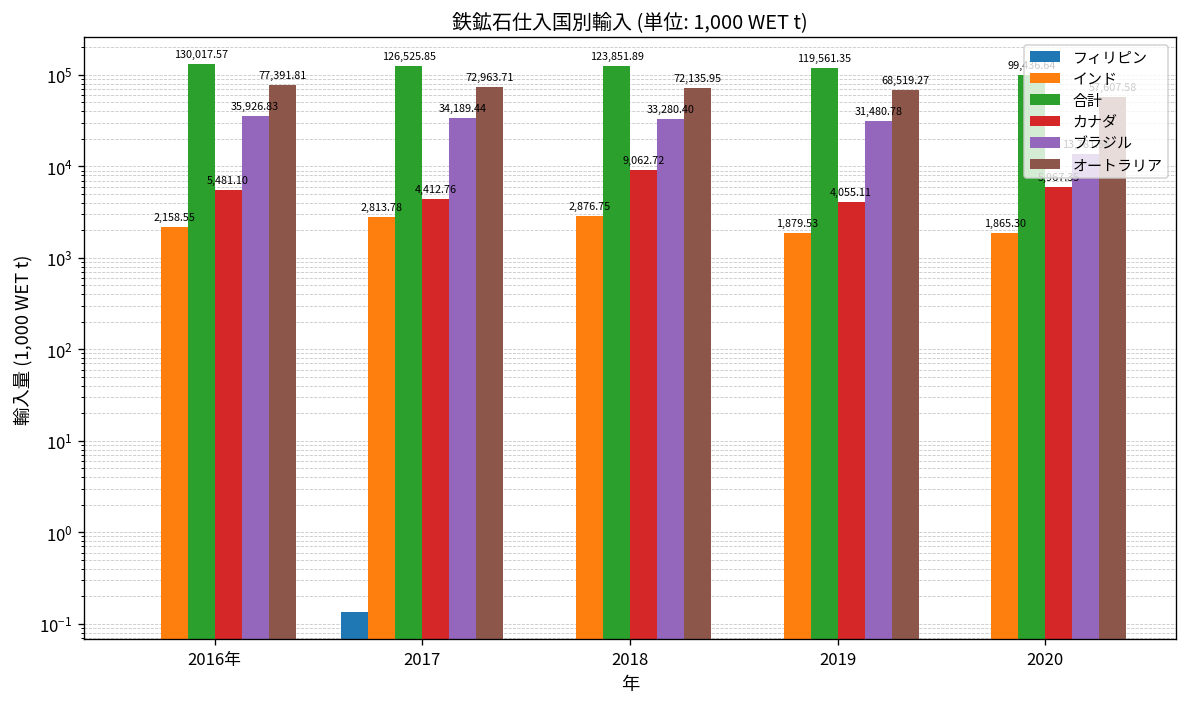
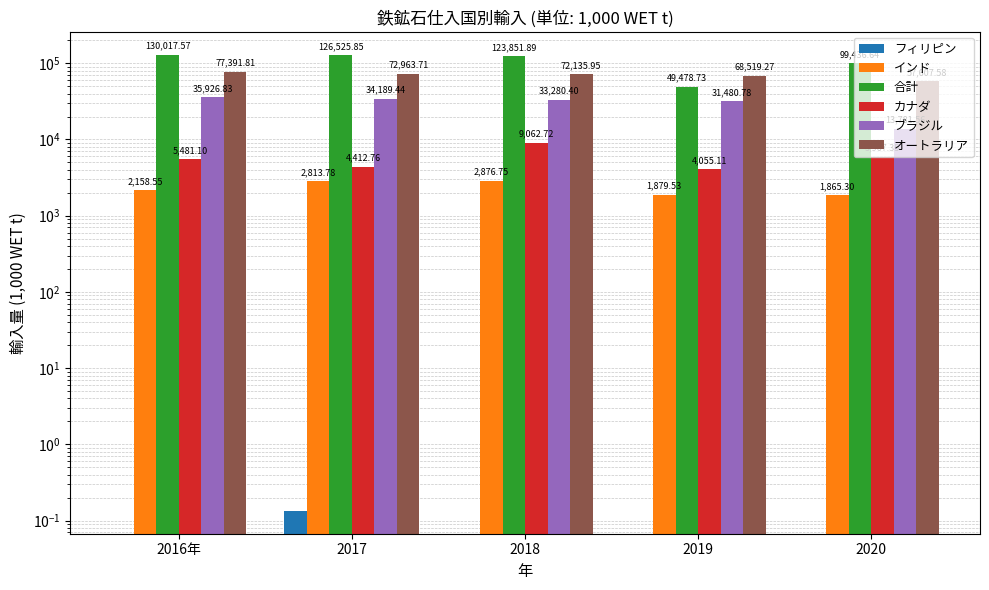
合計, 2019: 119,561.35 -> 49,478.73
